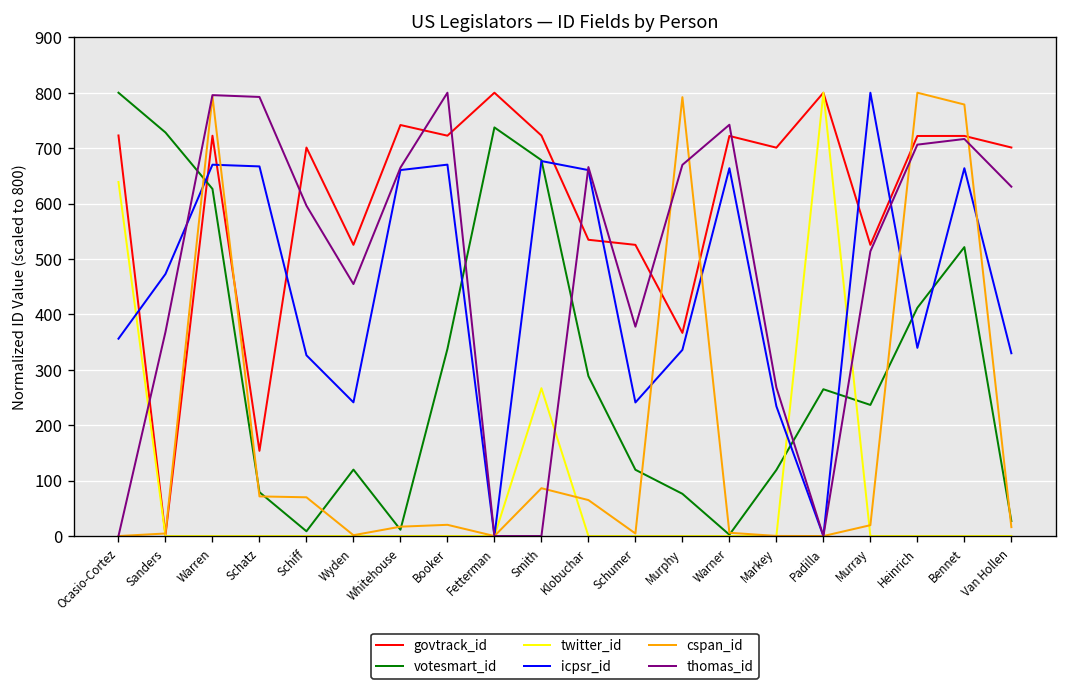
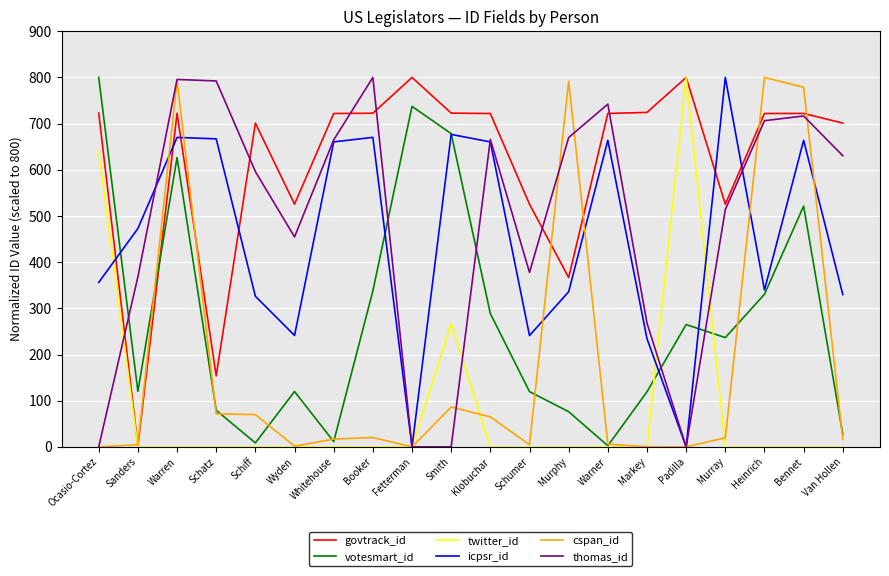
votesmart_id, Sanders: 730 -> 120
govtrack_id, Whitehouse: 740 -> 720
govtrack_id, Klobuchar: 530 -> 720
govtrack_id, Markey: 700 -> 720
votesmart_id, Heinrich: 410 -> 330
